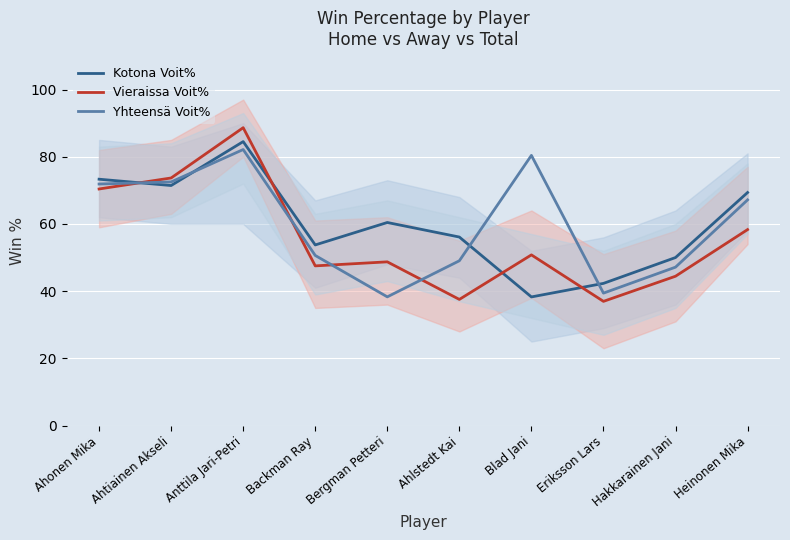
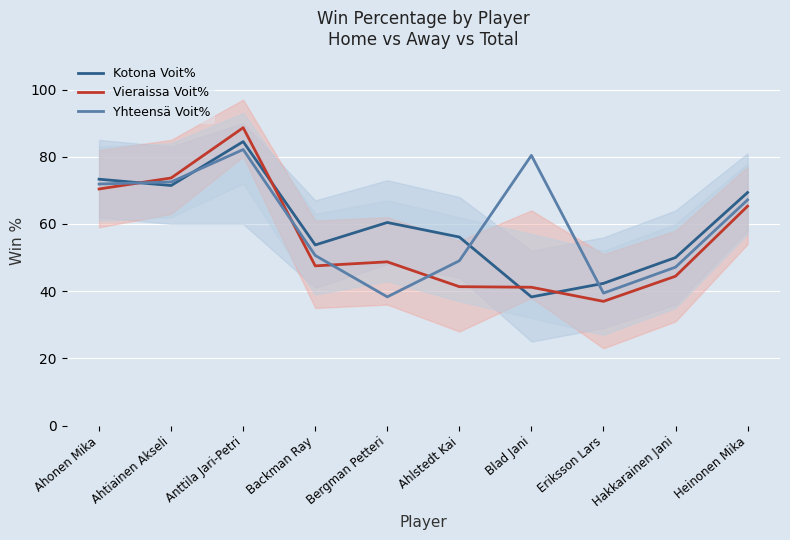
Vieraissa Voit%, Ahlstedt Kai: 38 -> 41
Vieraissa Voit%, Blad Jani: 51 -> 41
Vieraissa Voit%, Heinonen Mika: 58 -> 65
